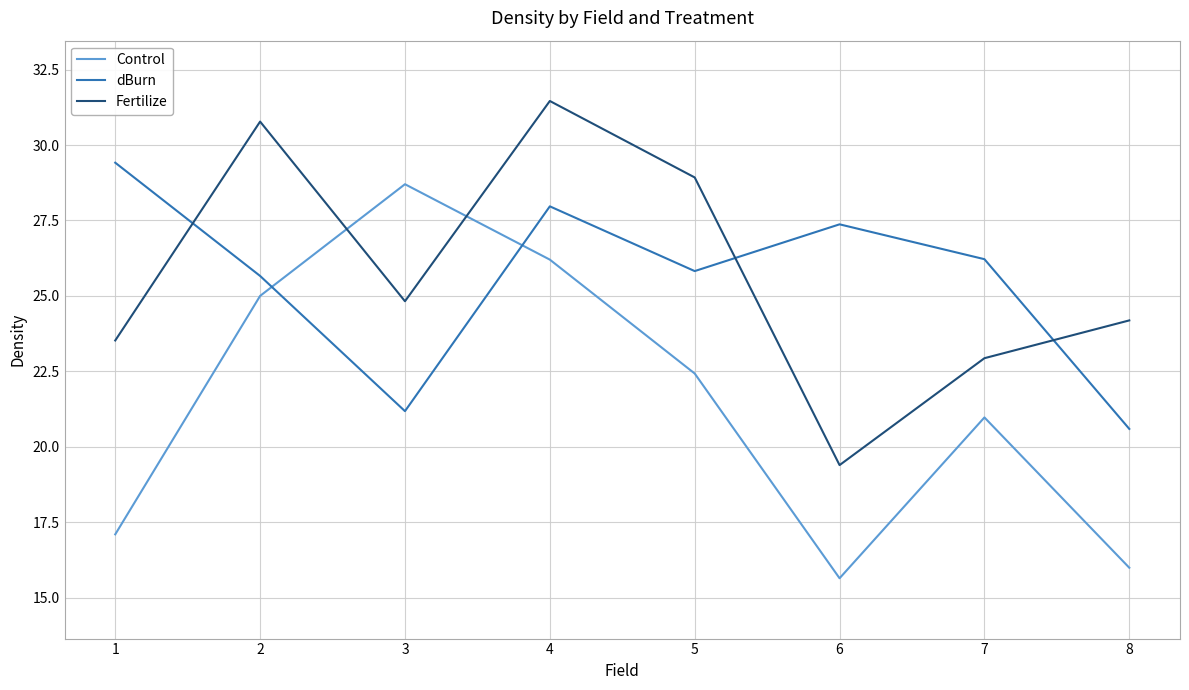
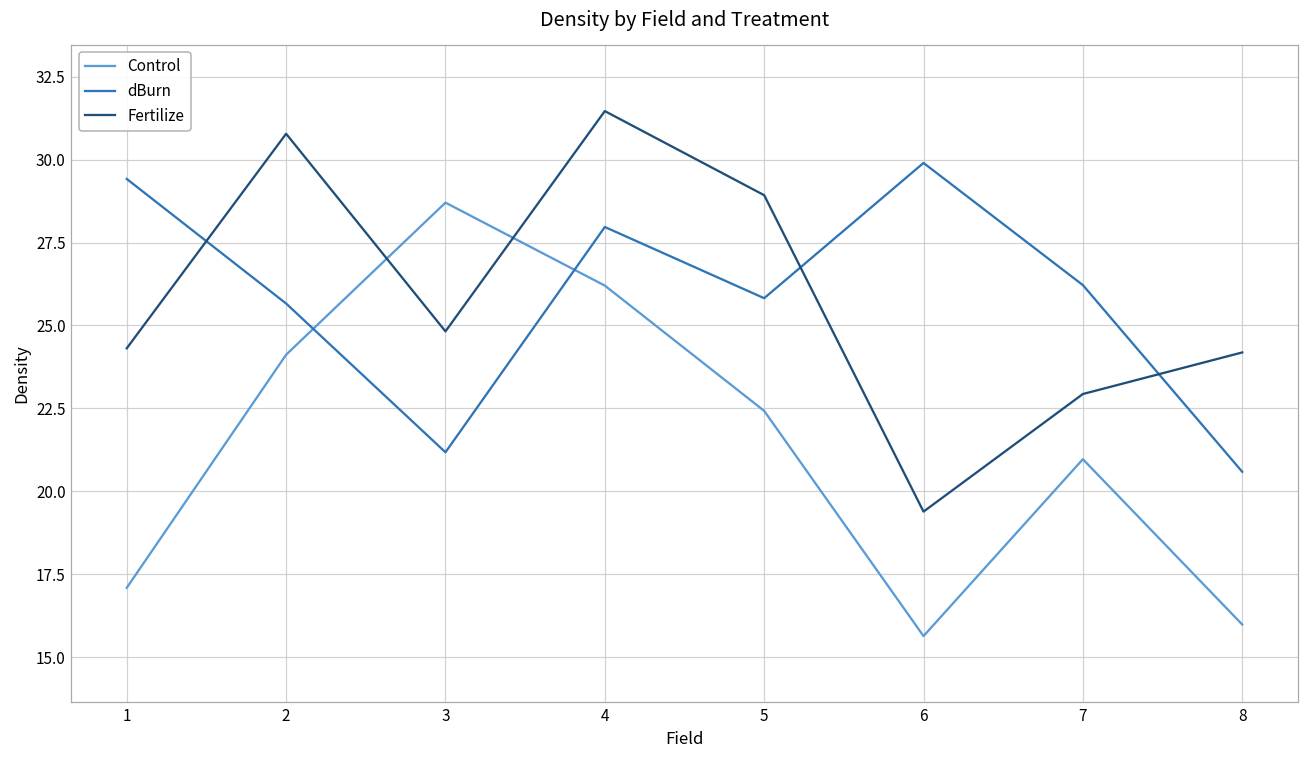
Fertilize, 1: 23.5 -> 24.3
Control, 2: 25.0 -> 24.1
dBurn, 6: 27.4 -> 29.9
